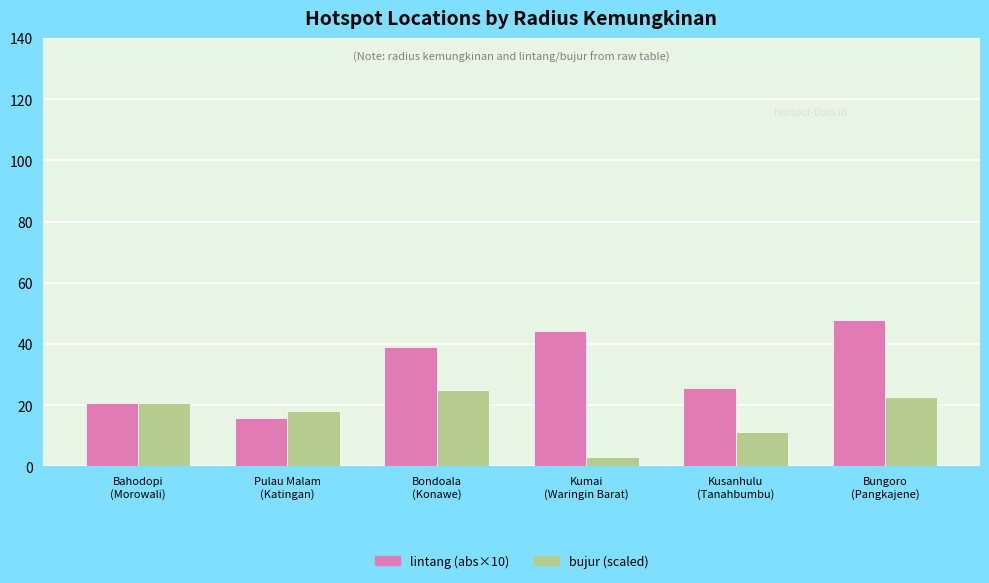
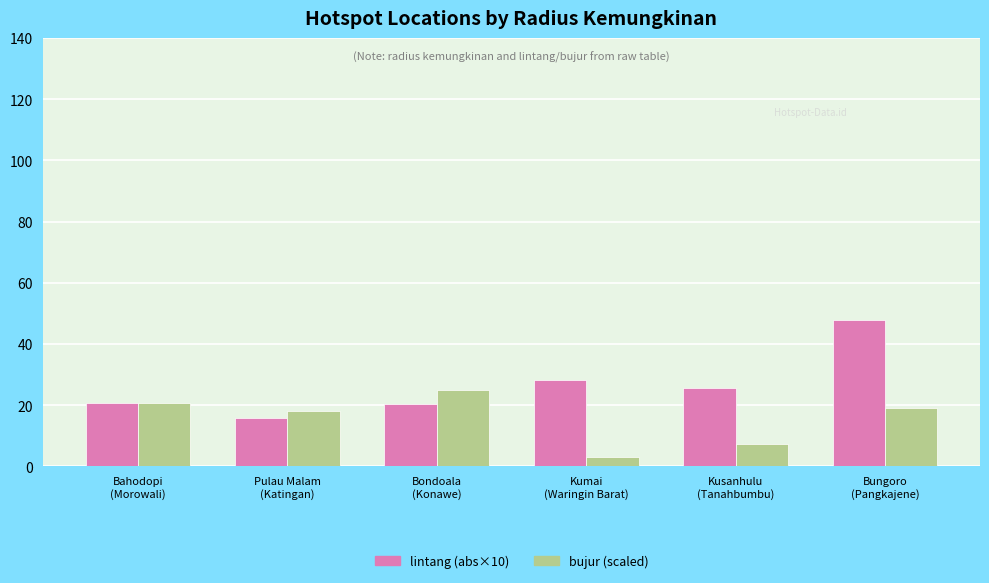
lintang (abs×10), Bondoala (Konawe): 39 -> 20
lintang (abs×10), Kumai (Waringin Barat): 44 -> 28
bujur (scaled), Kusanhulu (Tanahbumbu): 11 -> 7
bujur (scaled), Bungoro (Pangkajene): 23 -> 19
